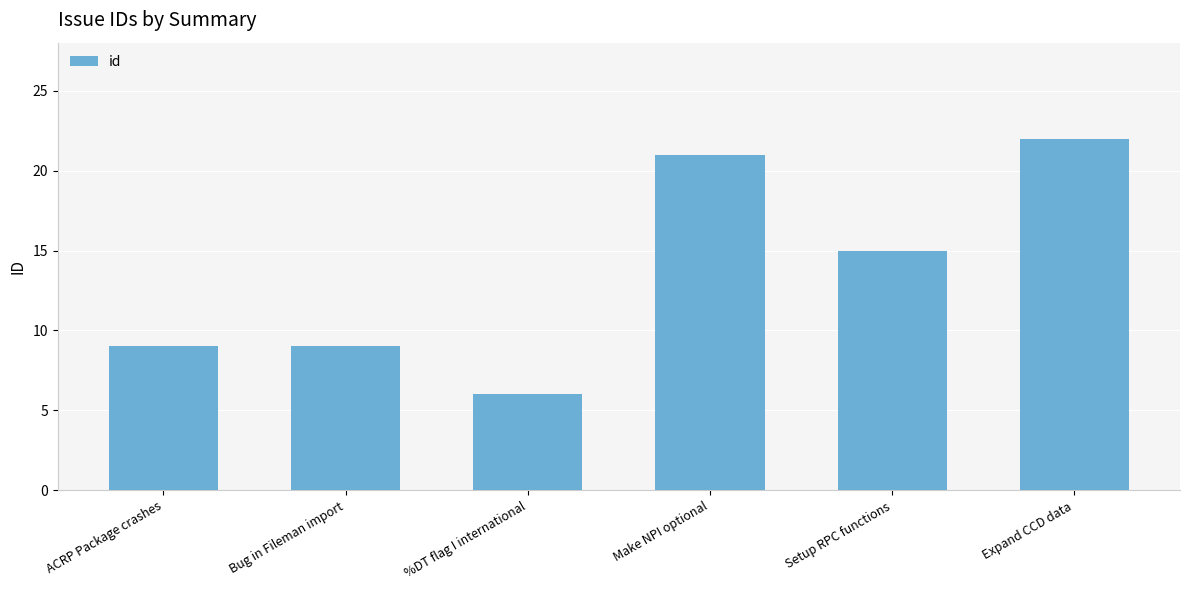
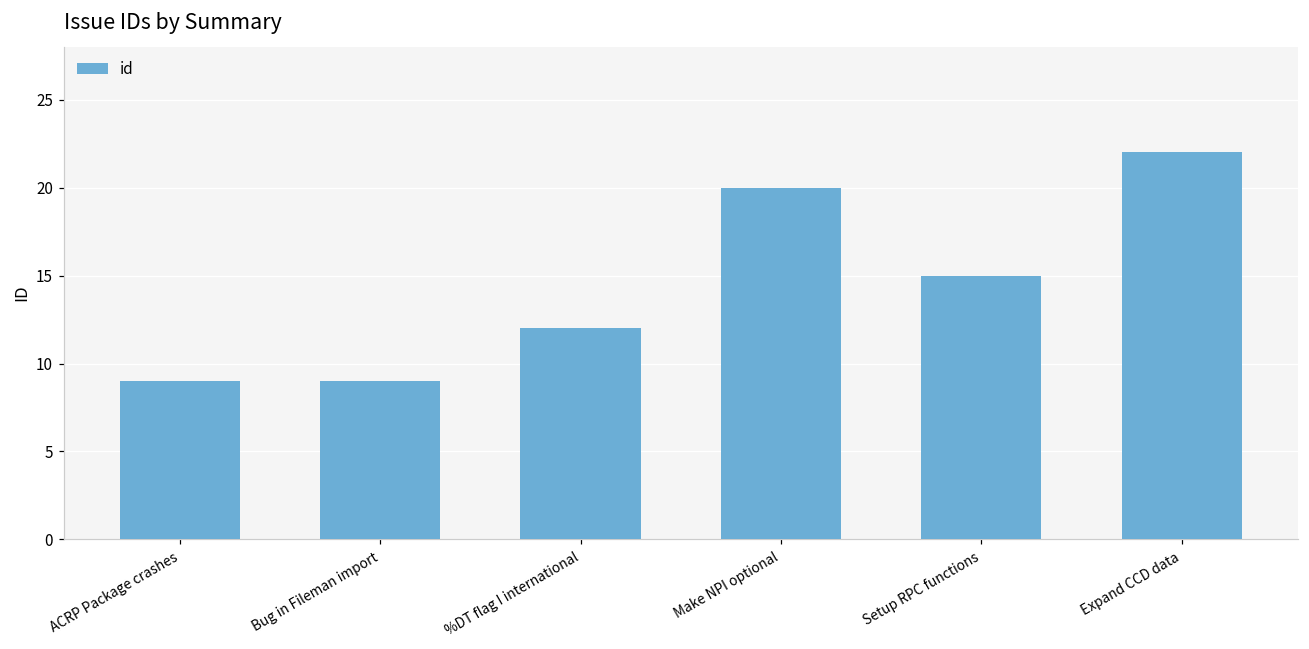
%DT flag I international: 6 -> 12
Make NPI optional: 21 -> 20
